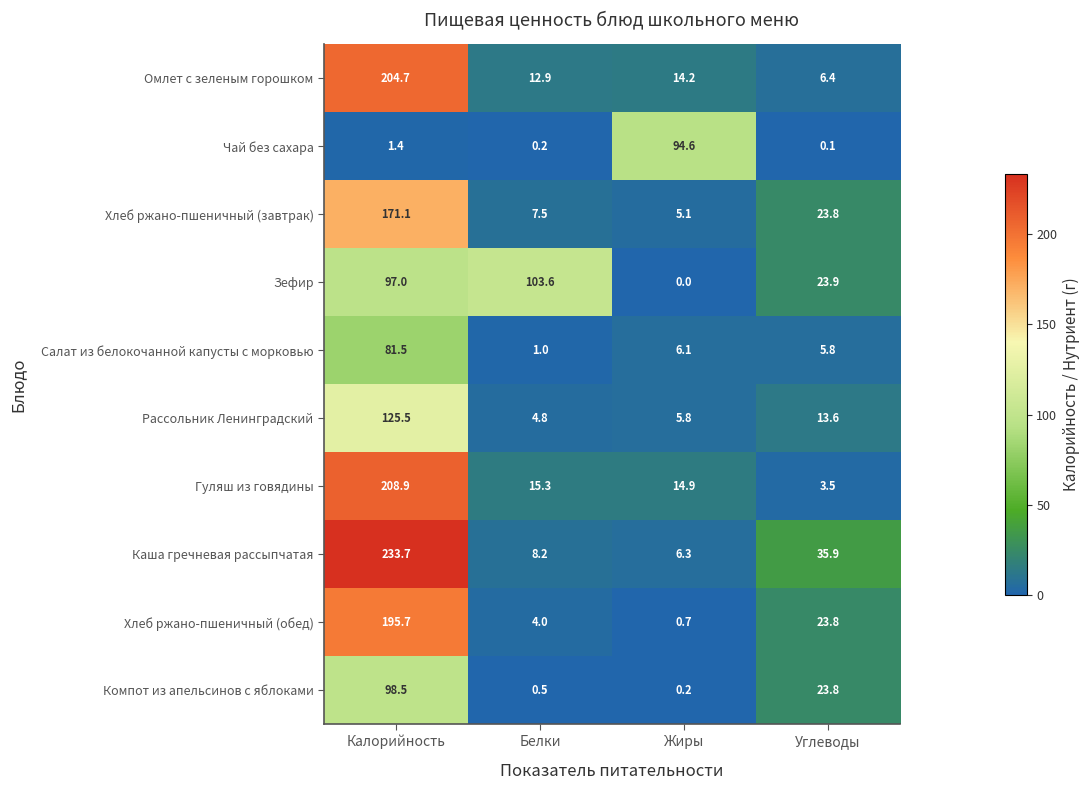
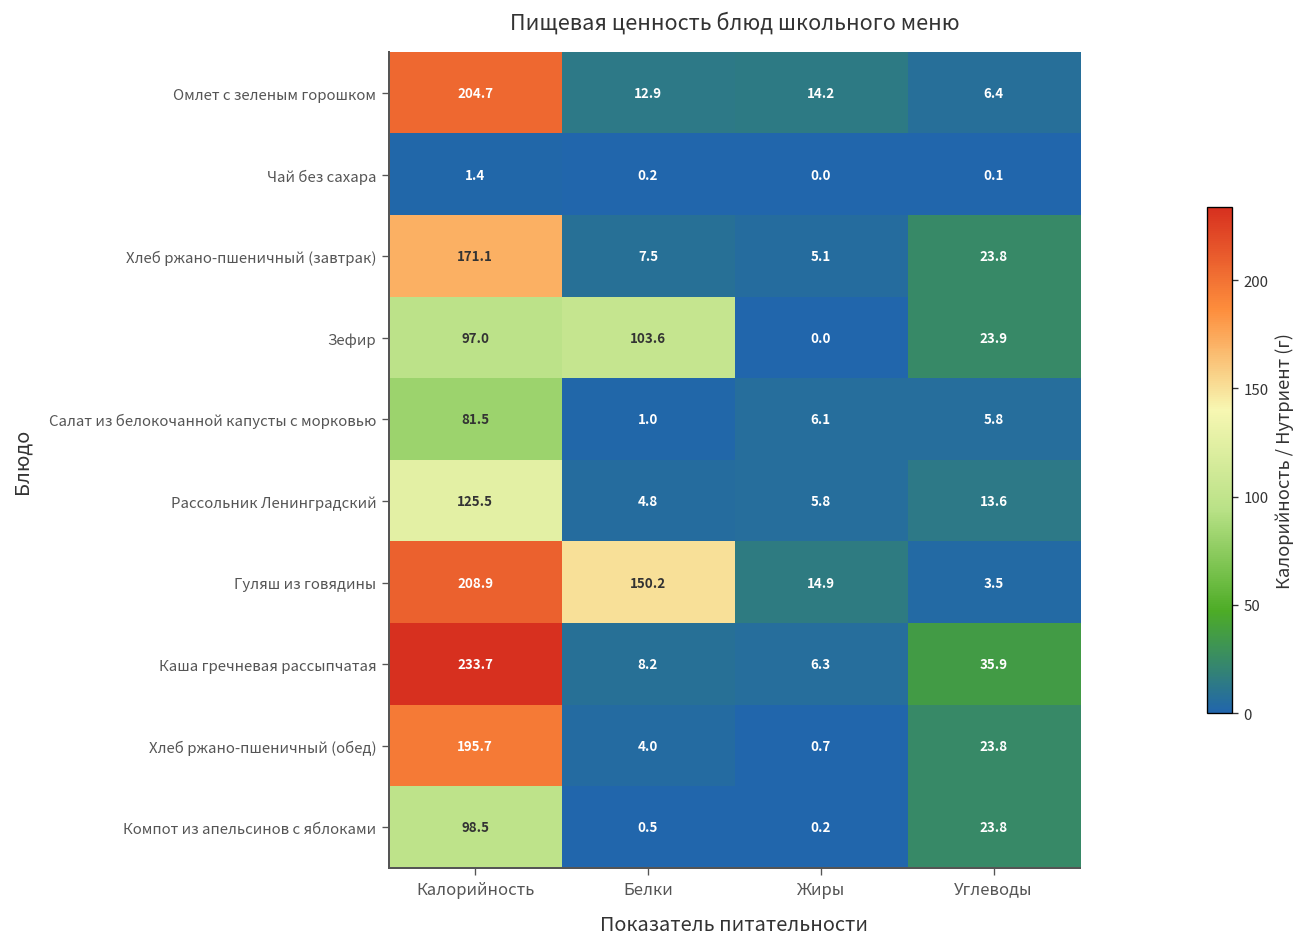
Чай без сахара, Жиры: 94.6 -> 0.0
Гуляш из говядины, Белки: 15.3 -> 150.2
